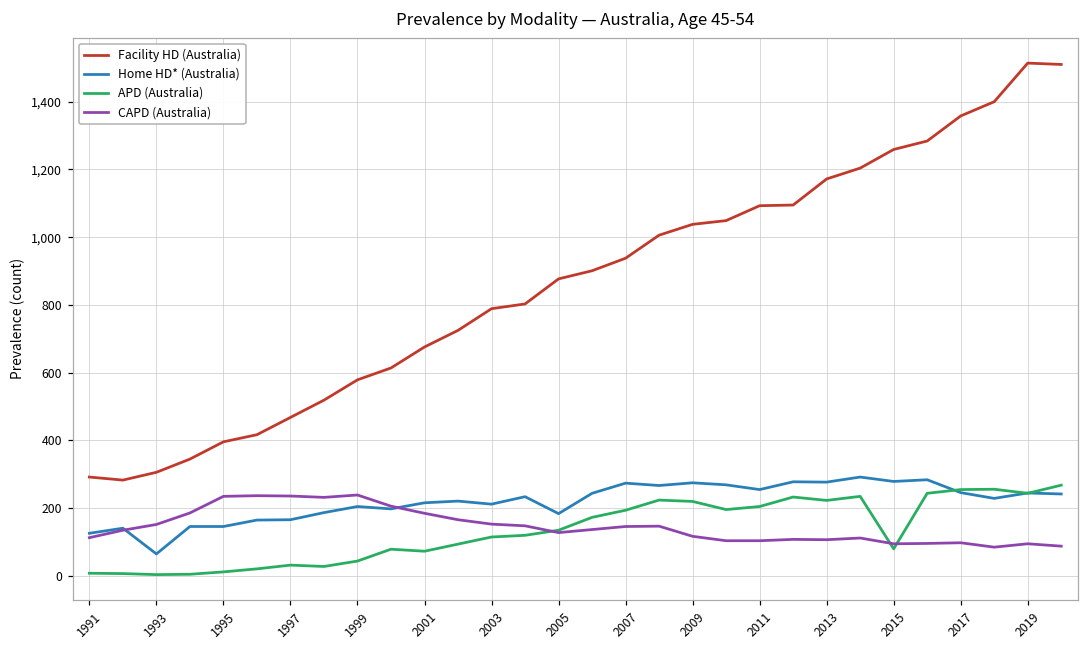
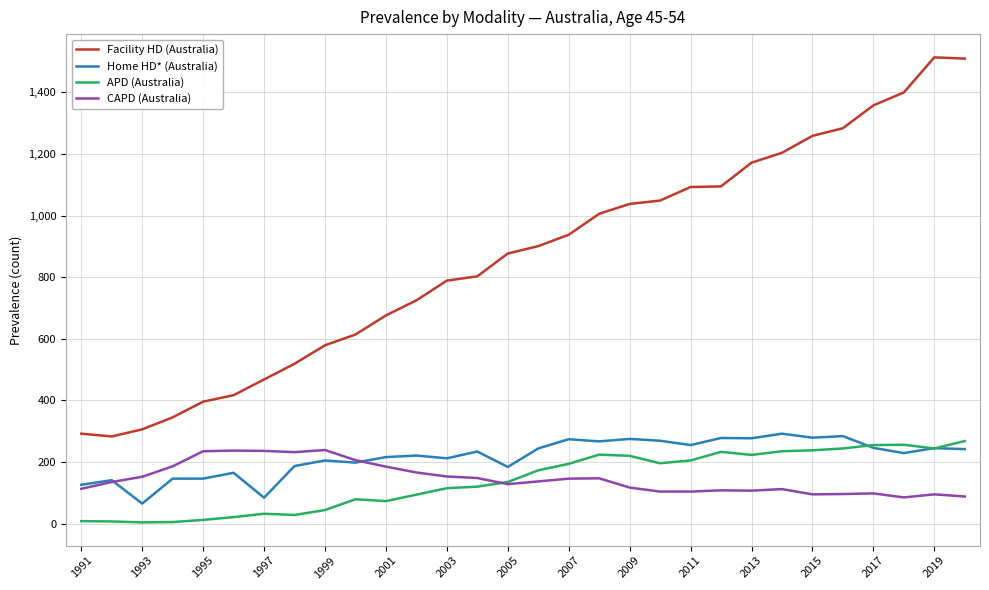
Home HD* (Australia), 1997: 170 -> 80
APD (Australia), 2015: 80 -> 240
